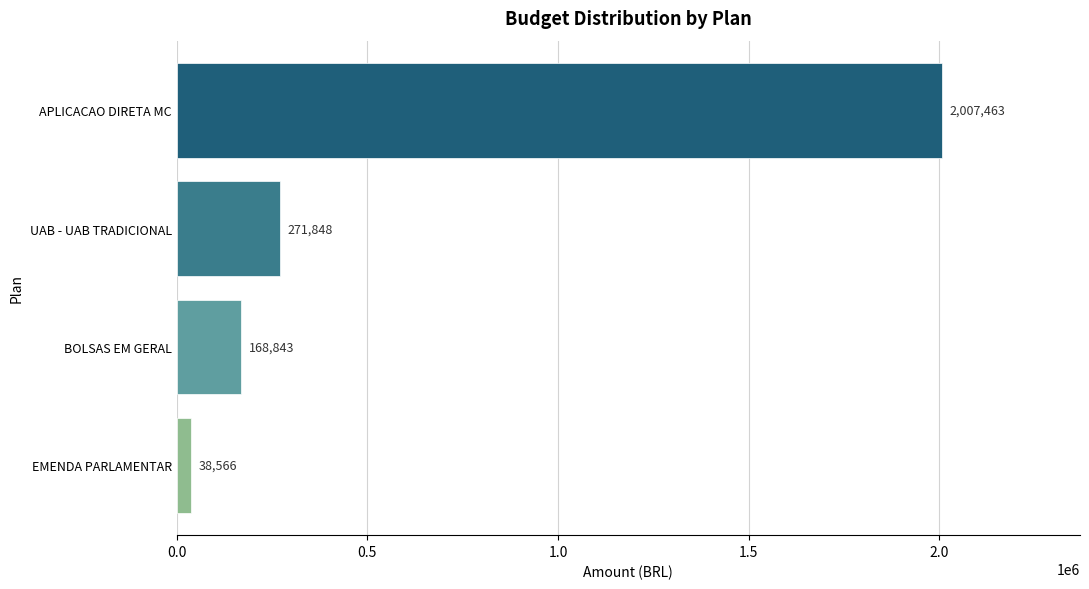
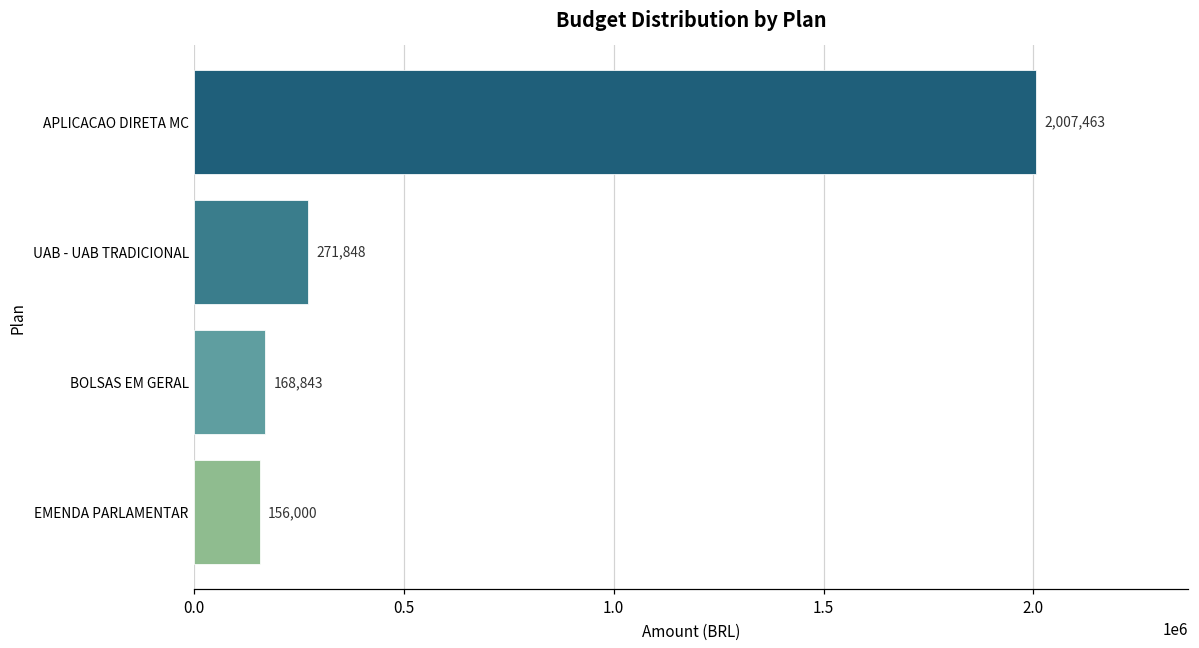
EMENDA PARLAMENTAR: 38,566 -> 156,000
